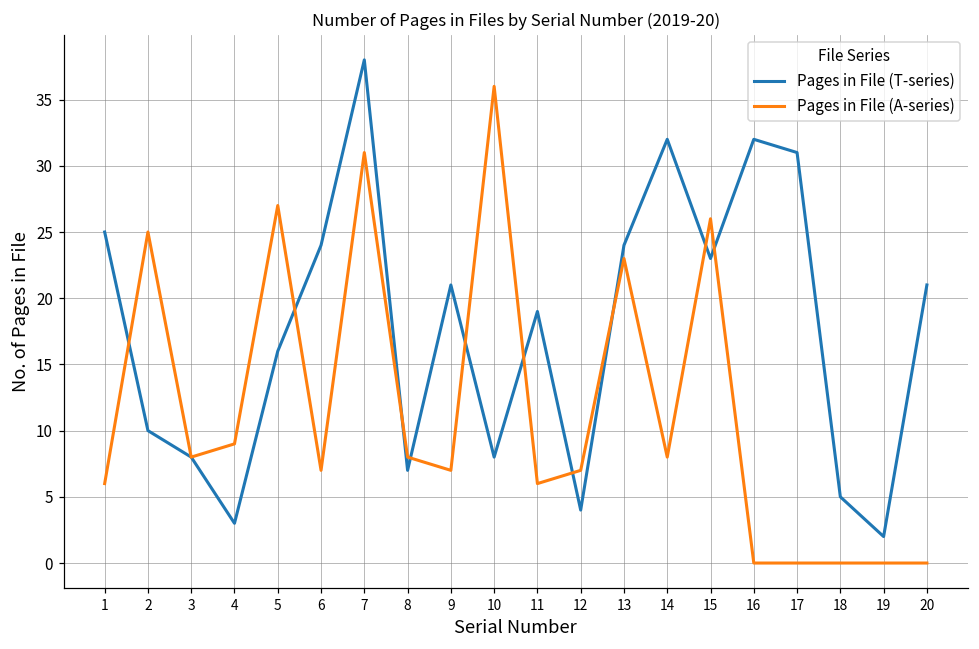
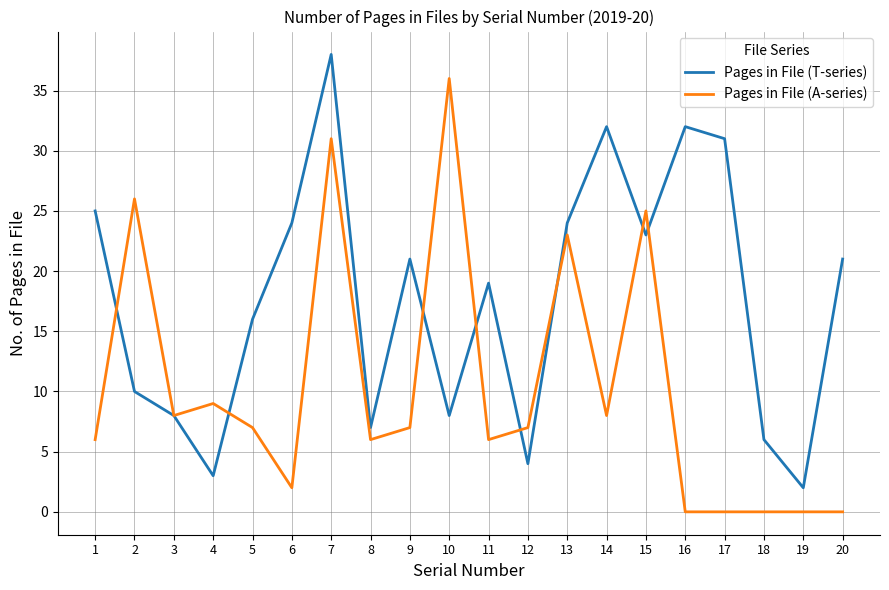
Pages in File (A-series), 2: 25 -> 26
Pages in File (A-series), 5: 27 -> 7
Pages in File (A-series), 6: 7 -> 2
Pages in File (A-series), 8: 8 -> 6
Pages in File (A-series), 15: 26 -> 25
Pages in File (T-series), 18: 5 -> 6
